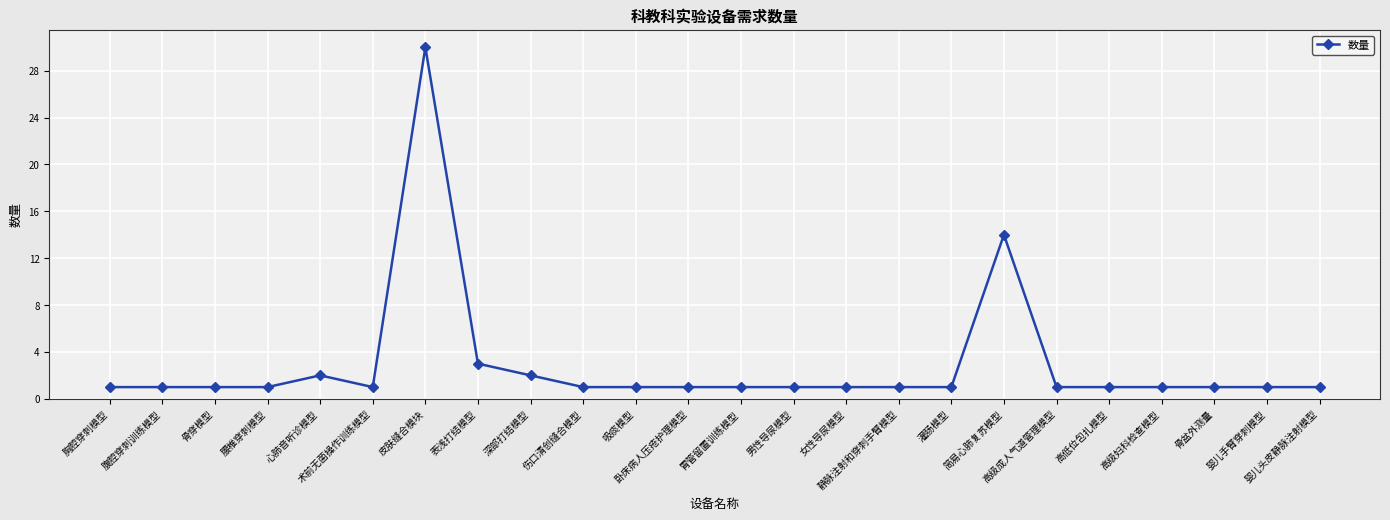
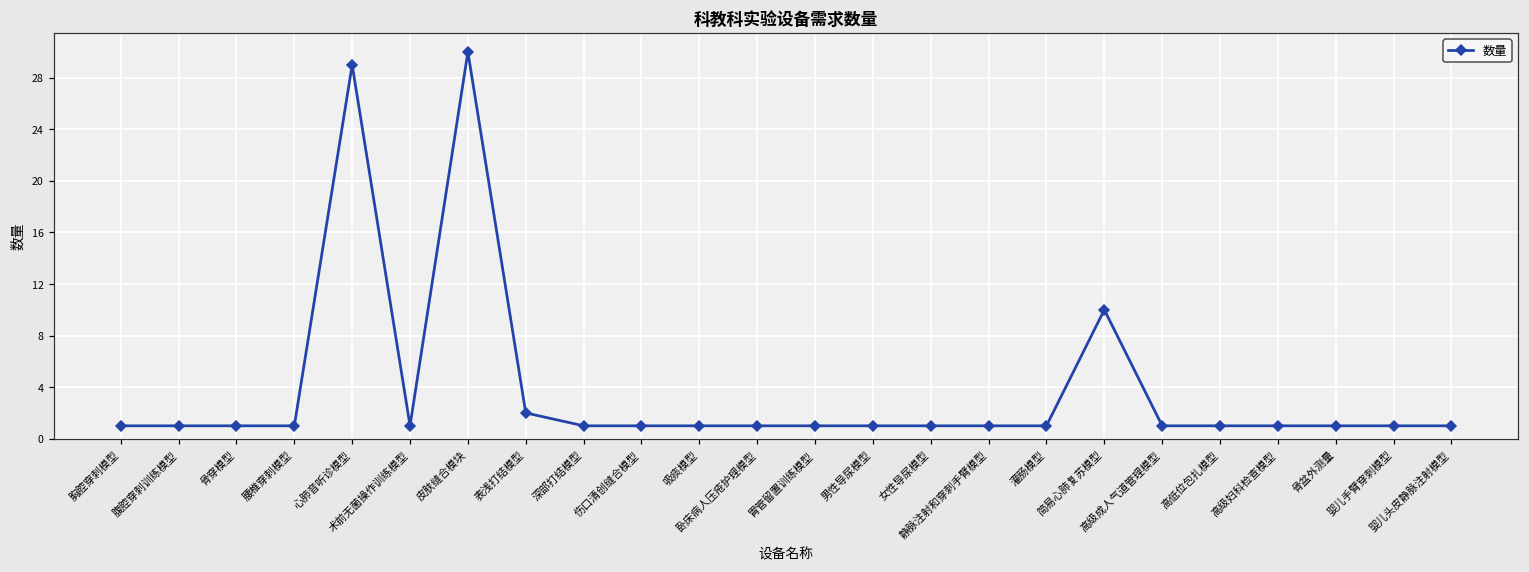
心肺音听诊模型: 2 -> 29
表浅打结模型: 3 -> 2
深部打结模型: 2 -> 1
简易心肺复苏模型: 14 -> 10
